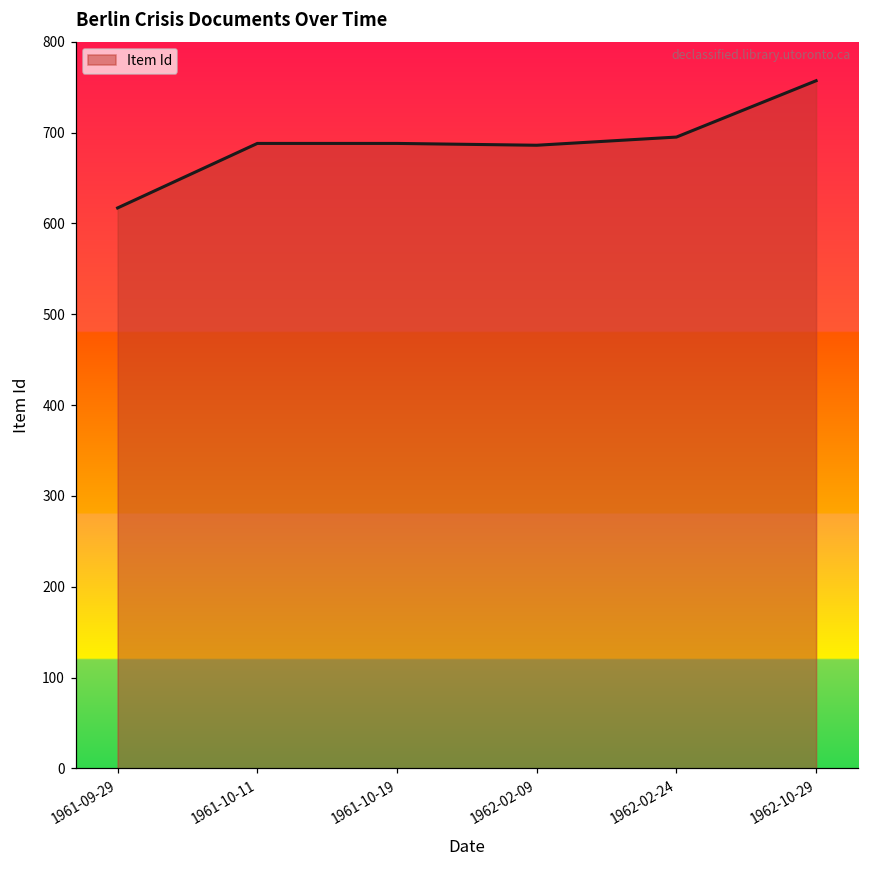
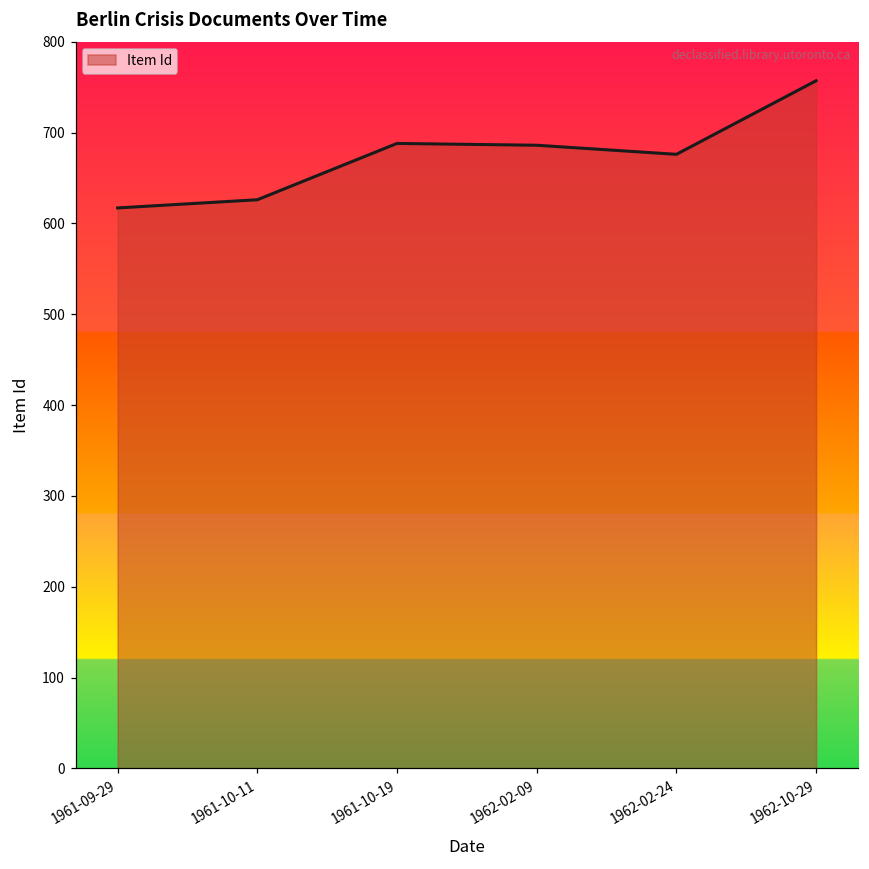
1961-10-11: 690 -> 630
1962-02-24: 700 -> 680
